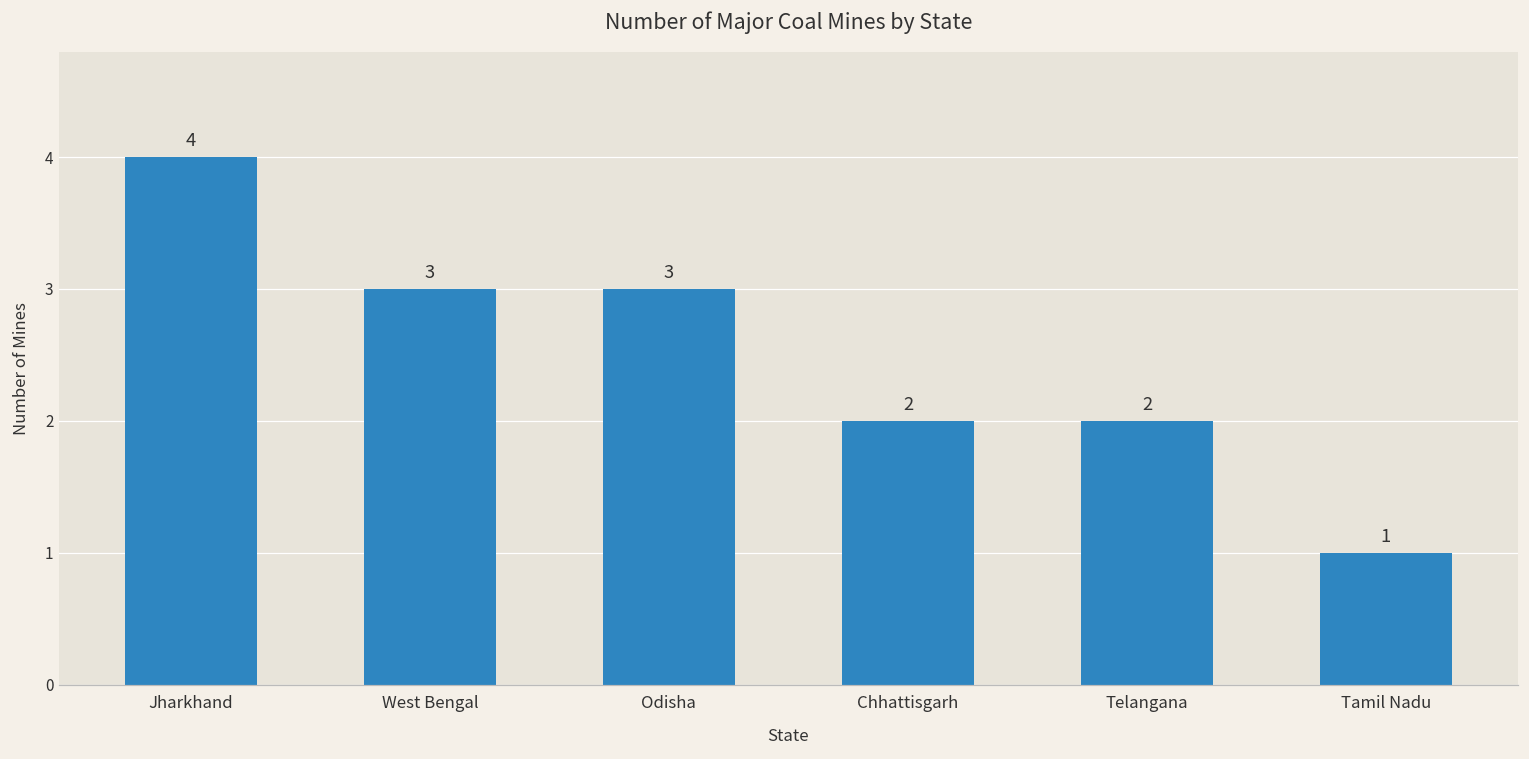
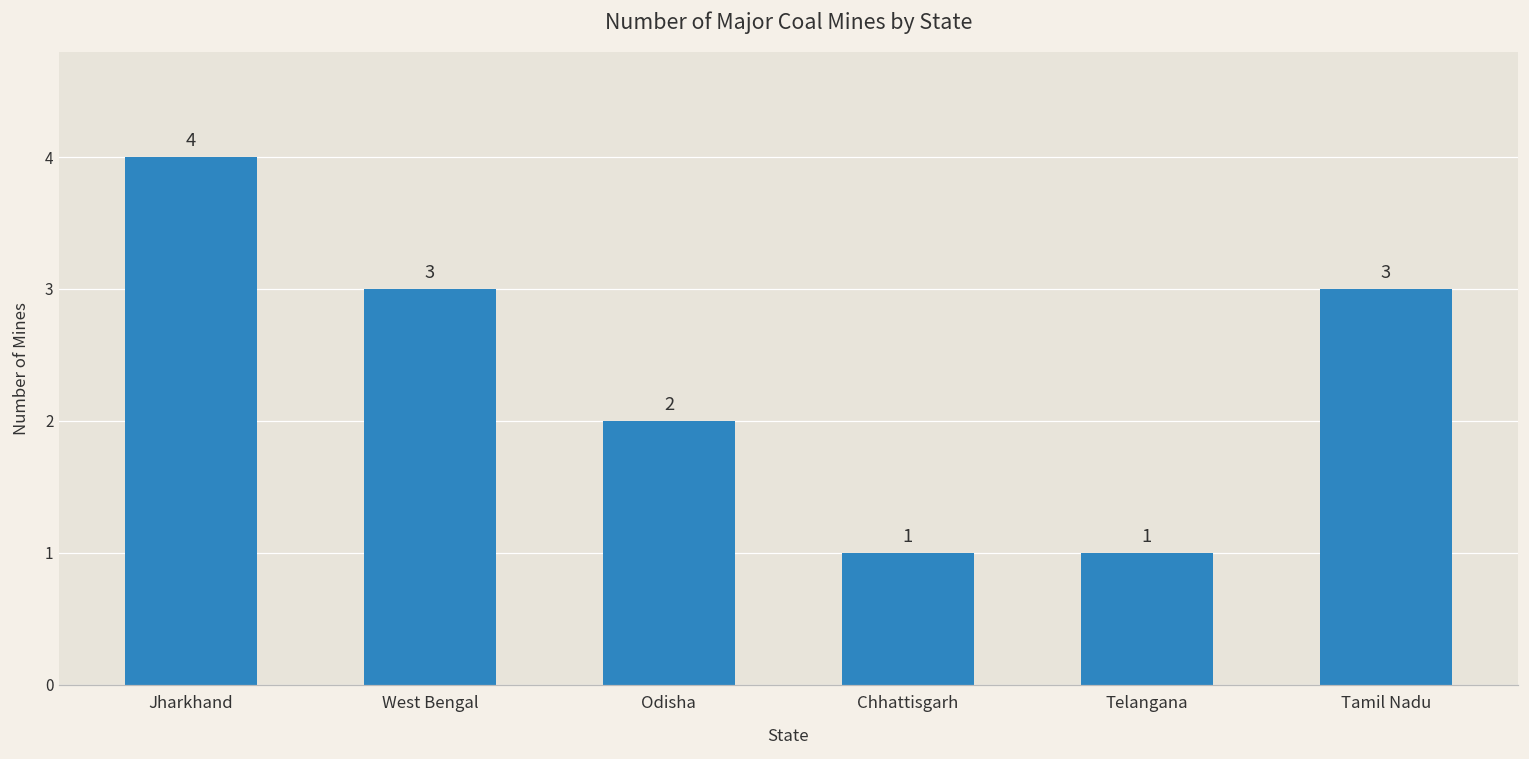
Odisha: 3 -> 2
Chhattisgarh: 2 -> 1
Telangana: 2 -> 1
Tamil Nadu: 1 -> 3
